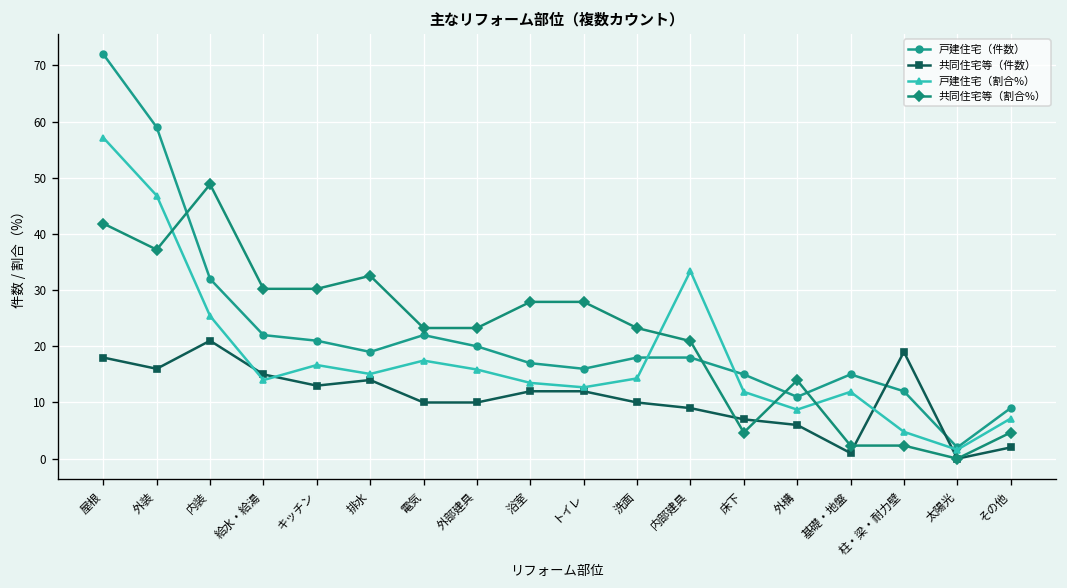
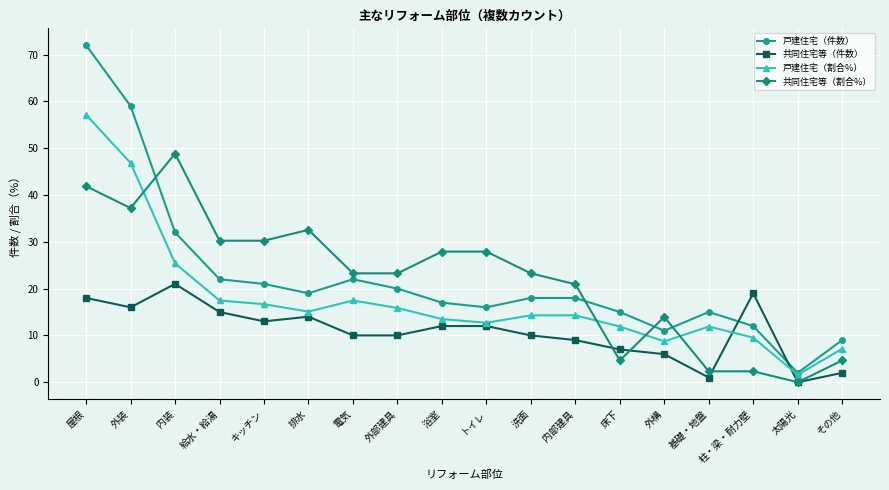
戸建住宅（割合%）, 給水・給湯: 14 -> 17
戸建住宅（割合%）, 内部建具: 33 -> 14
戸建住宅（割合%）, 柱・梁・耐力壁: 5 -> 10
